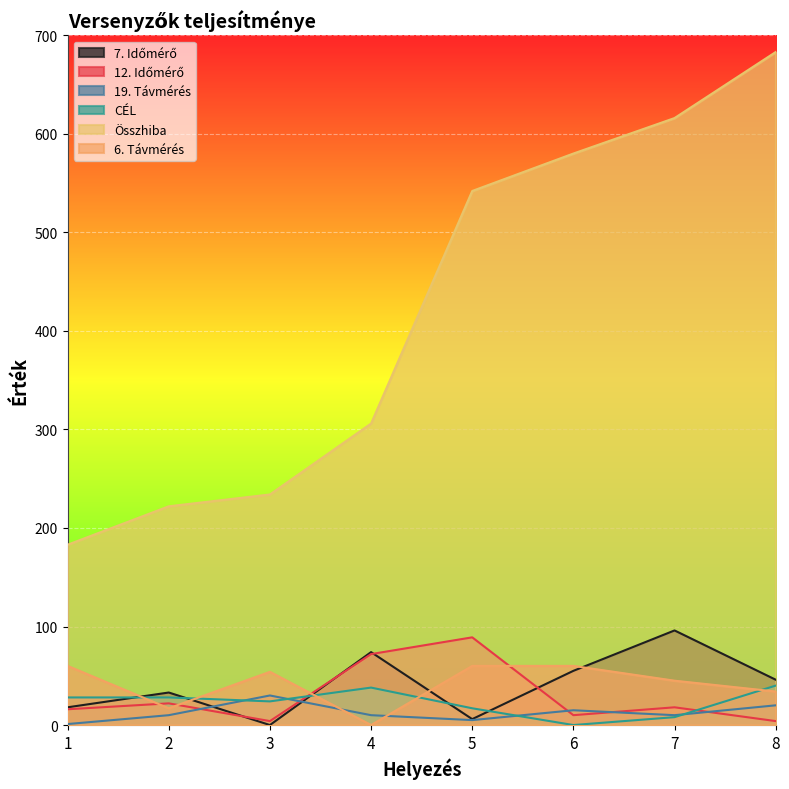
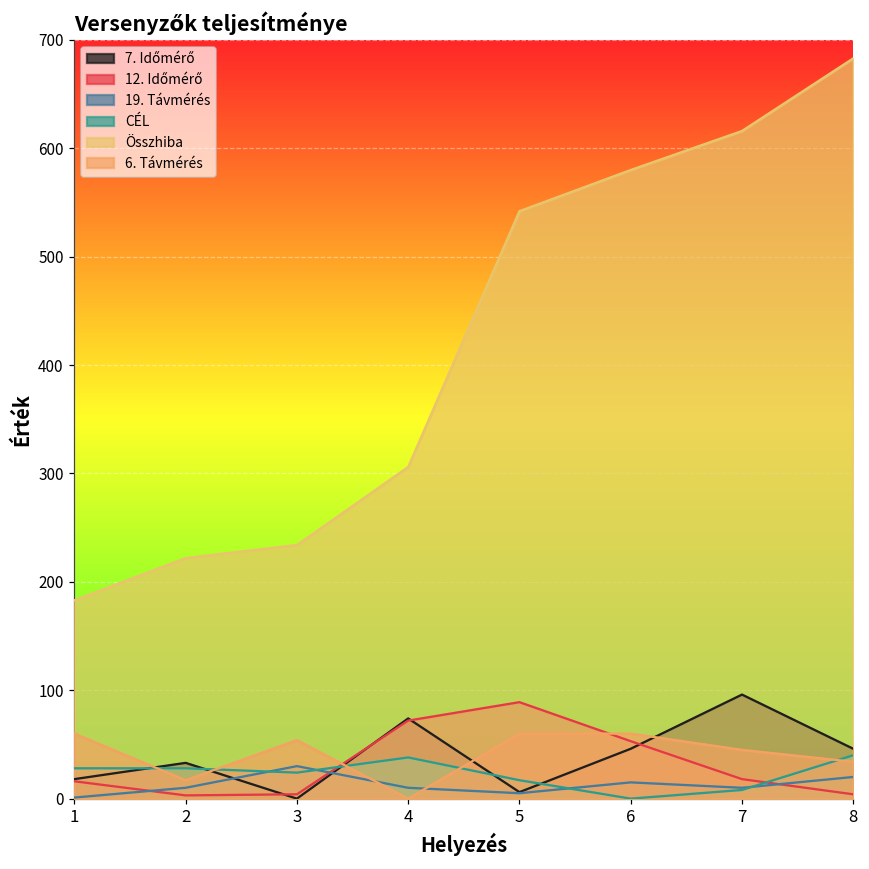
12. Időmérő, 2: 20 -> 0
7. Időmérő, 6: 60 -> 50
12. Időmérő, 6: 10 -> 50
